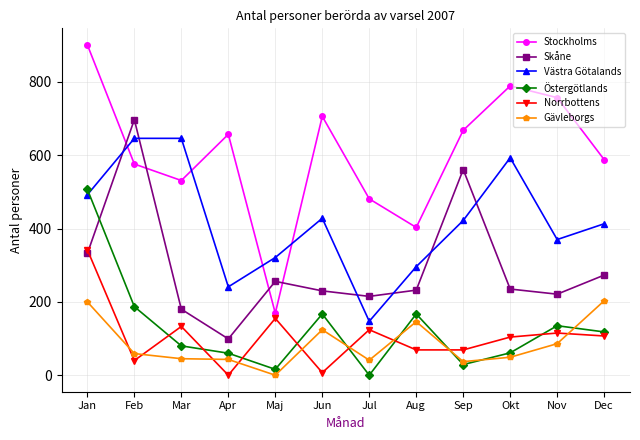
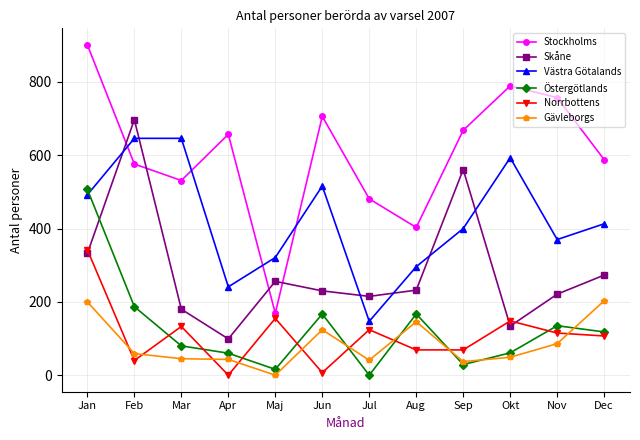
Västra Götalands, Jun: 430 -> 520
Västra Götalands, Sep: 420 -> 400
Skåne, Okt: 240 -> 130
Norrbottens, Okt: 100 -> 150
